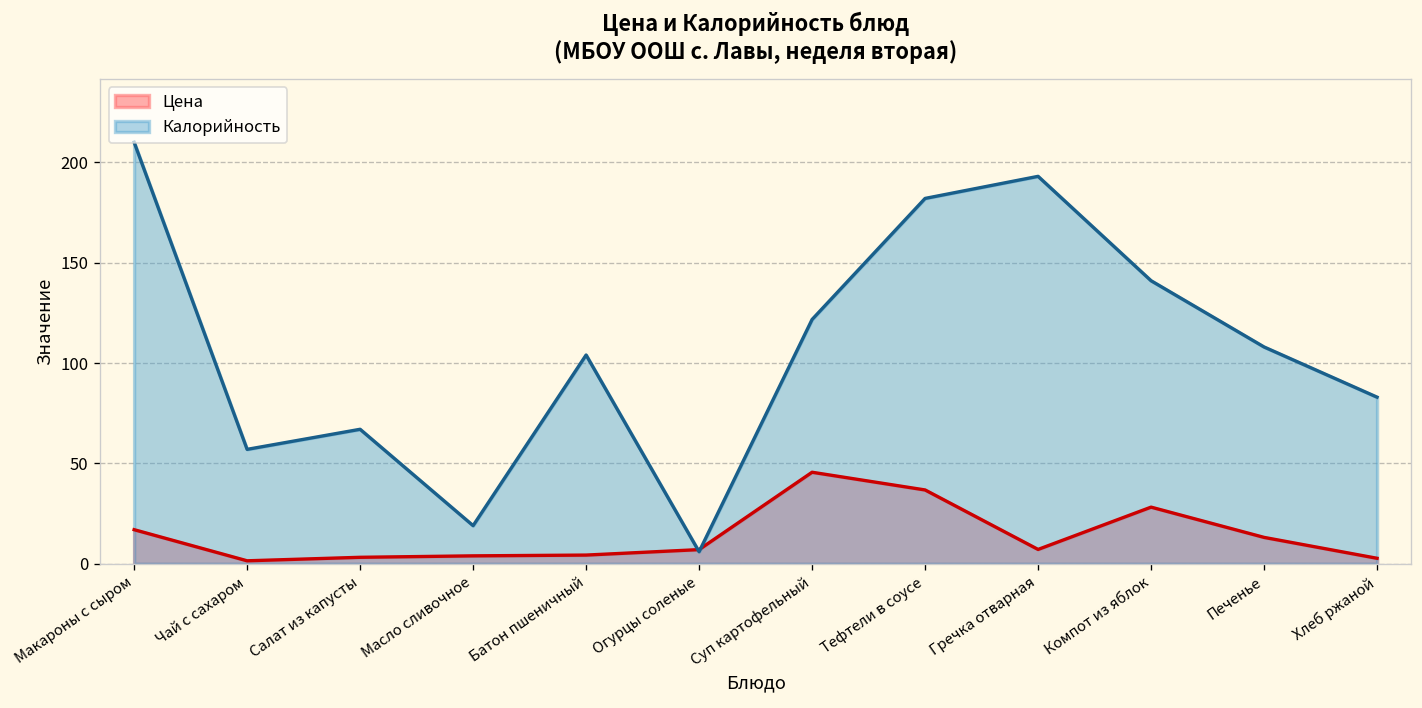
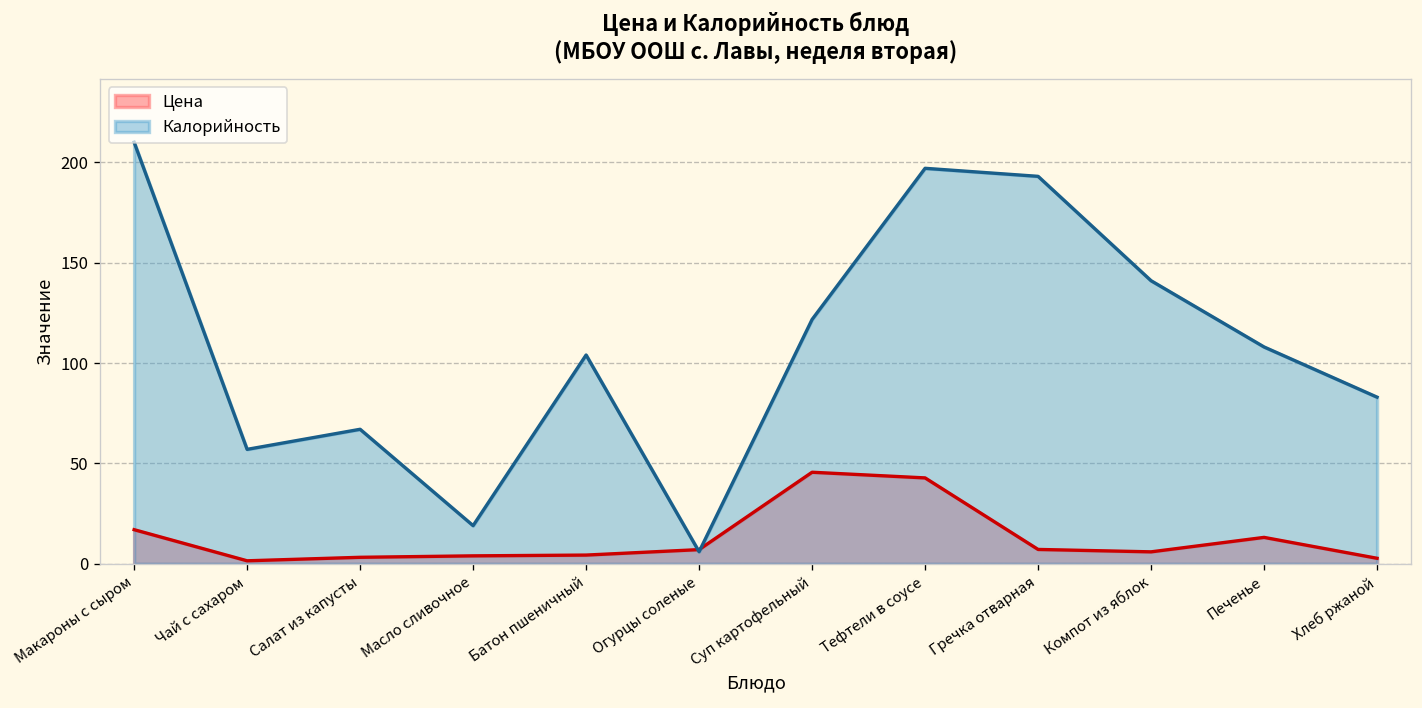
Цена, Тефтели в соусе: 37 -> 43
Калорийность, Тефтели в соусе: 182 -> 197
Цена, Компот из яблок: 28 -> 6
